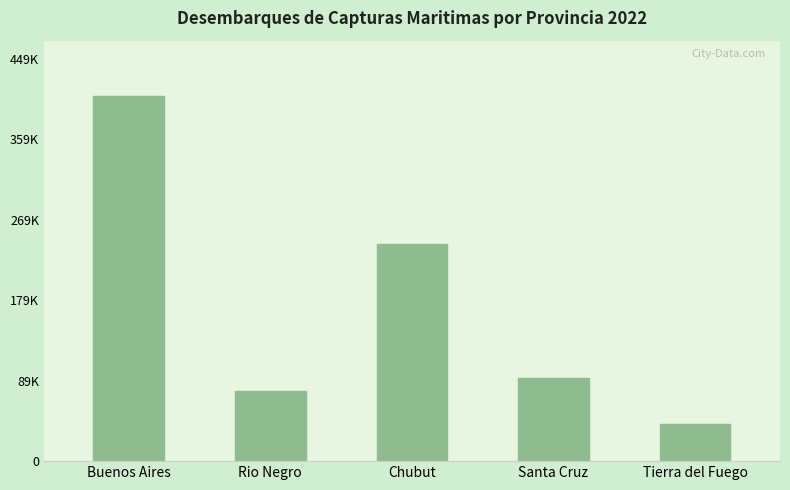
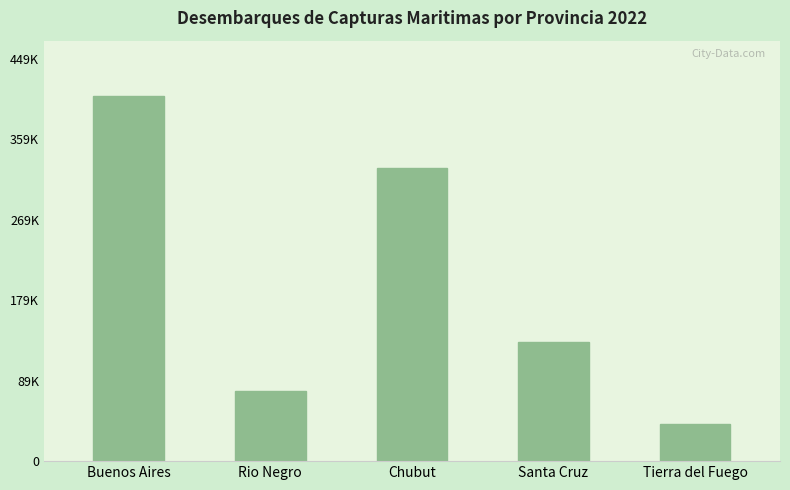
Chubut: 240000 -> 330000
Santa Cruz: 90000 -> 130000
